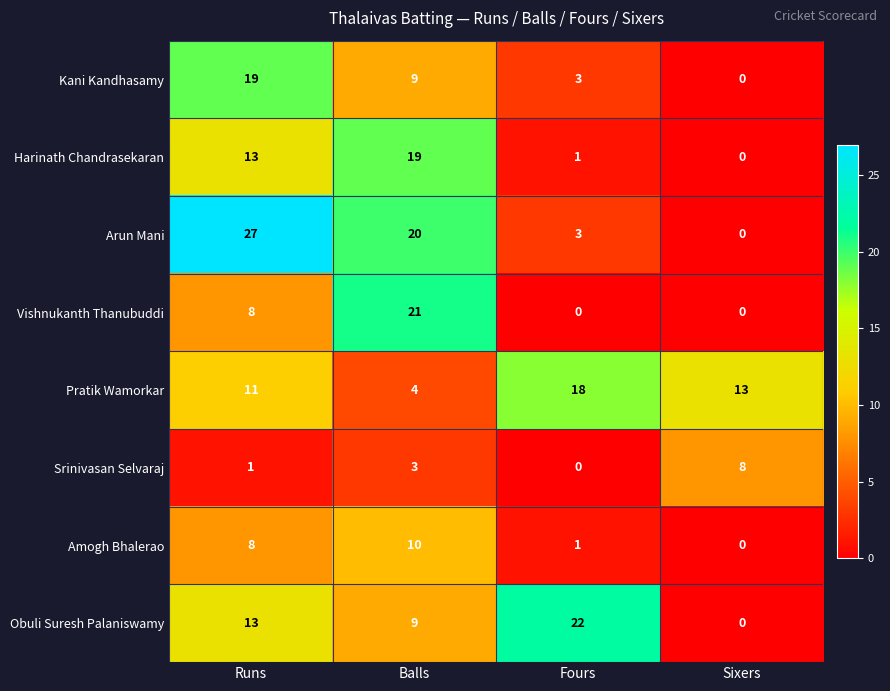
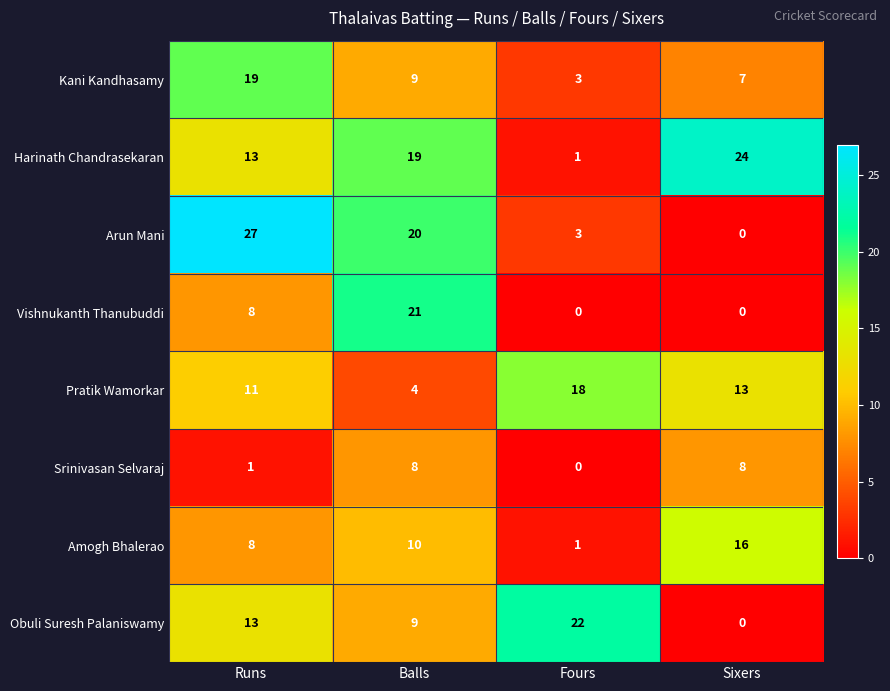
Kani Kandhasamy, Sixers: 0 -> 7
Harinath Chandrasekaran, Sixers: 0 -> 24
Srinivasan Selvaraj, Balls: 3 -> 8
Amogh Bhalerao, Sixers: 0 -> 16
